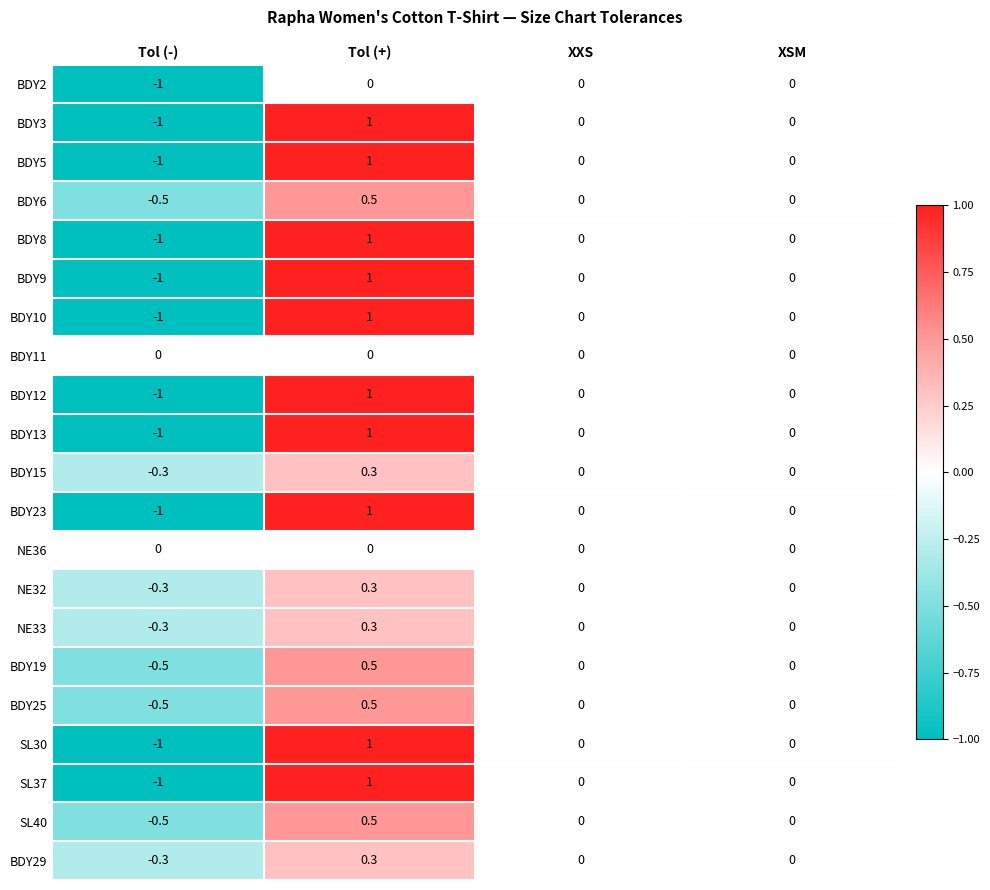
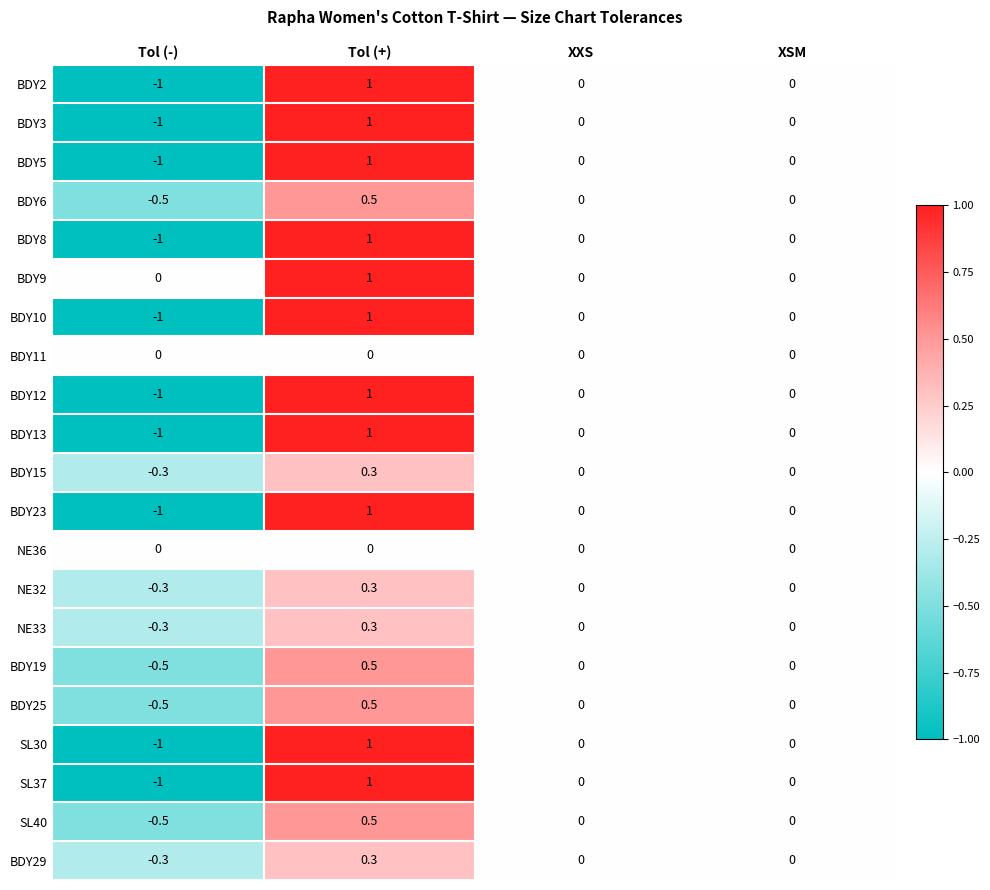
BDY2, Tol (+): 0 -> 1
BDY9, Tol (-): -1 -> 0
